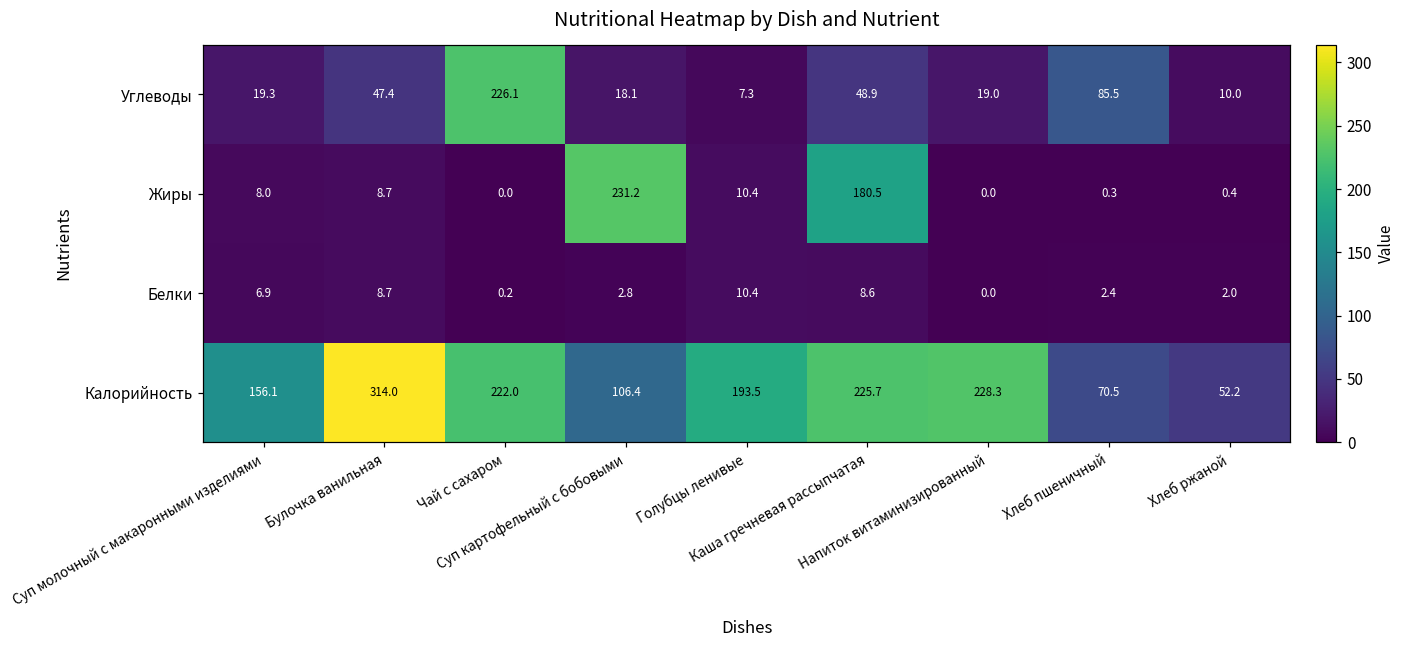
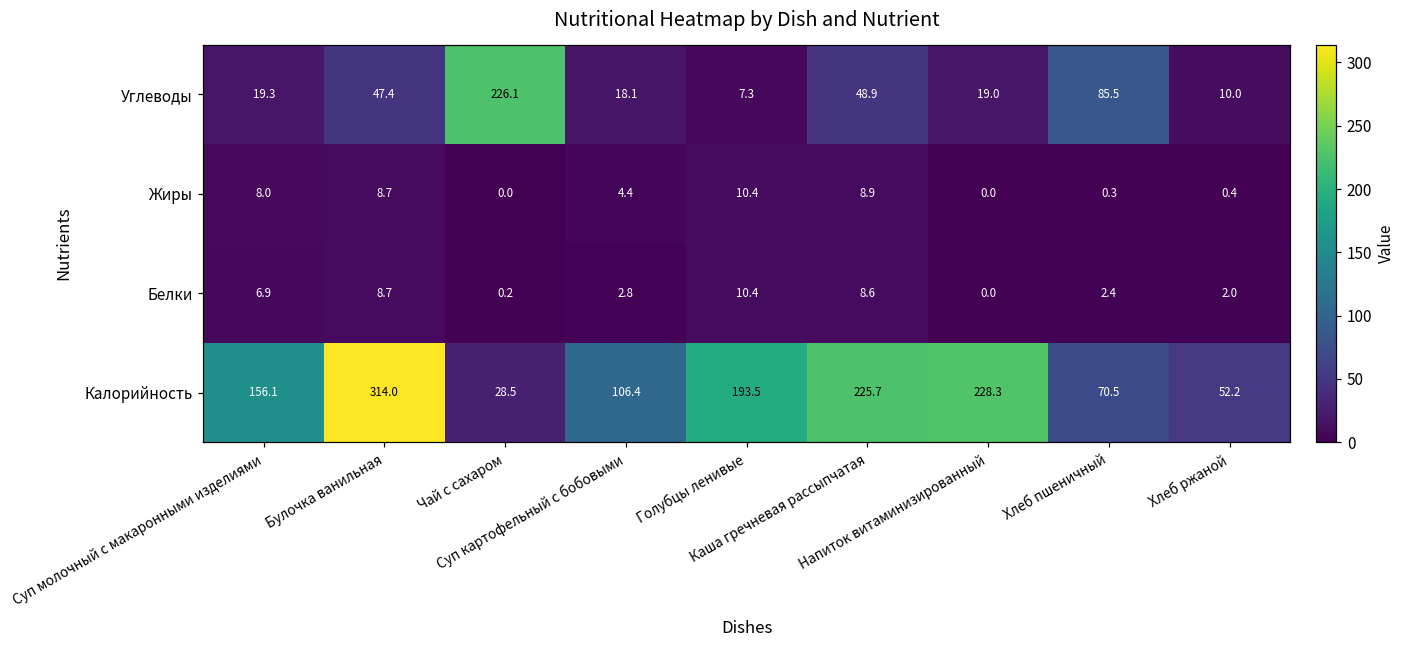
Жиры, Суп картофельный с бобовыми: 231.2 -> 4.4
Жиры, Каша гречневая рассыпчатая: 180.5 -> 8.9
Калорийность, Чай с сахаром: 222.0 -> 28.5
